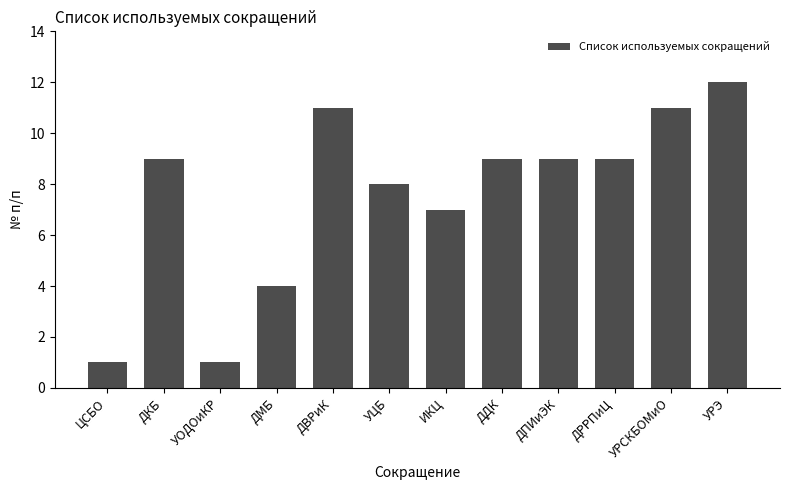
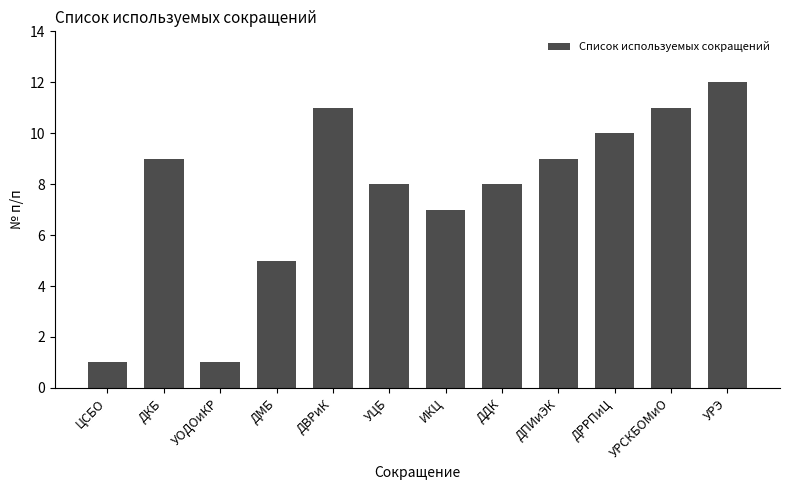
ДМБ: 4 -> 5
ДДК: 9 -> 8
ДРРПиЦ: 9 -> 10
